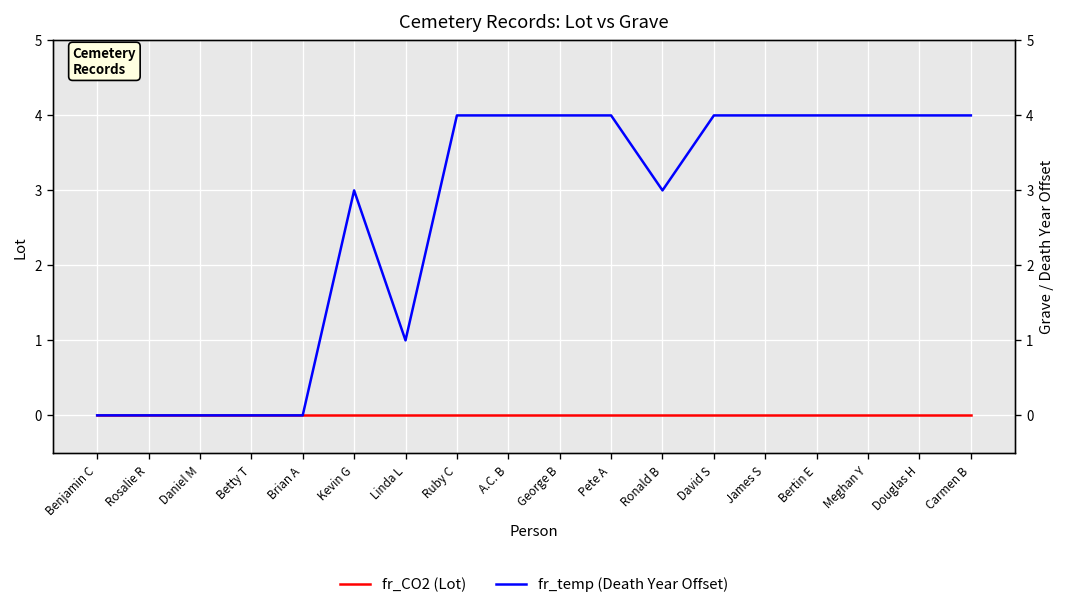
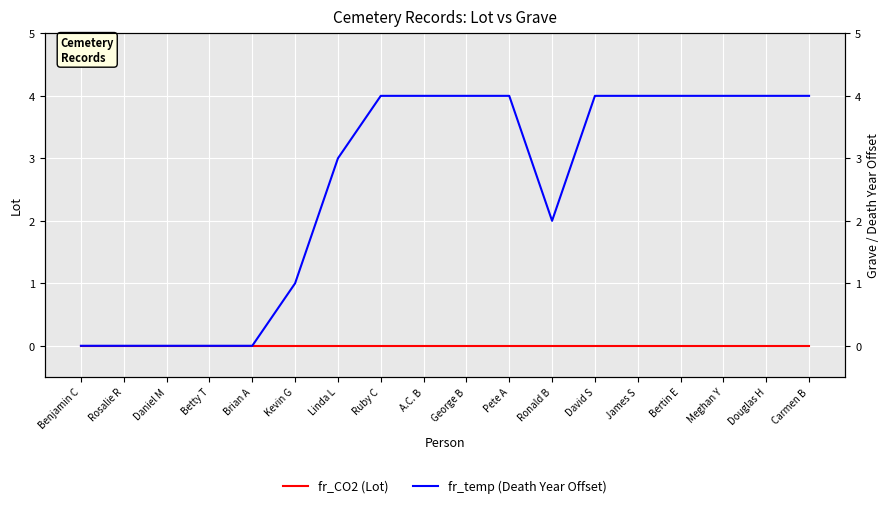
fr_temp (Death Year Offset), Kevin G: 3.0 -> 1.0
fr_temp (Death Year Offset), Linda L: 1.0 -> 3.0
fr_temp (Death Year Offset), Ronald B: 3.0 -> 2.0
